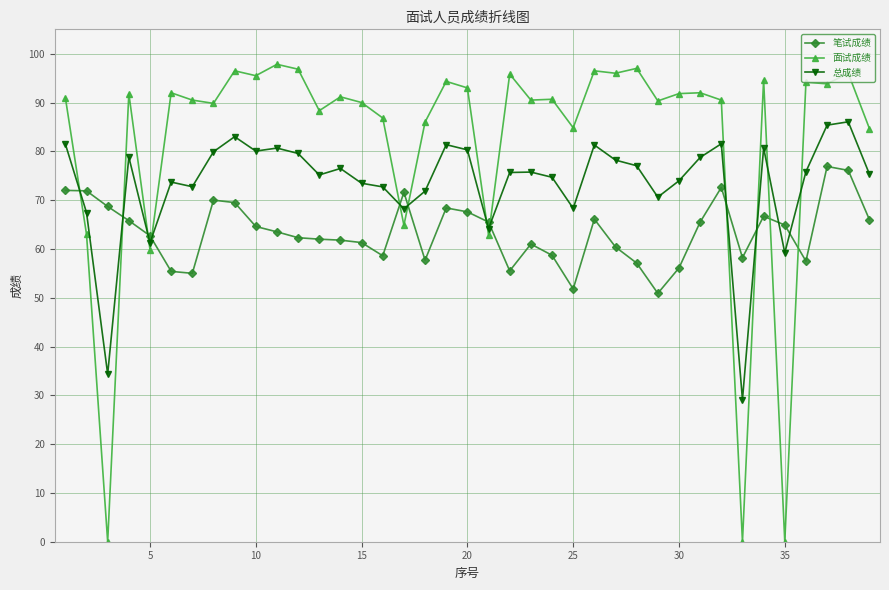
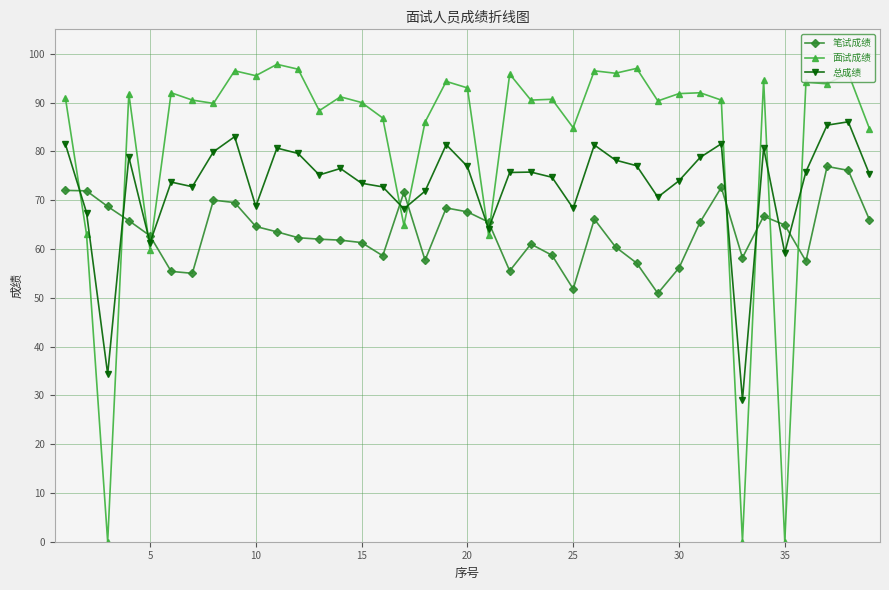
总成绩, 10: 80 -> 69
总成绩, 20: 80 -> 77
